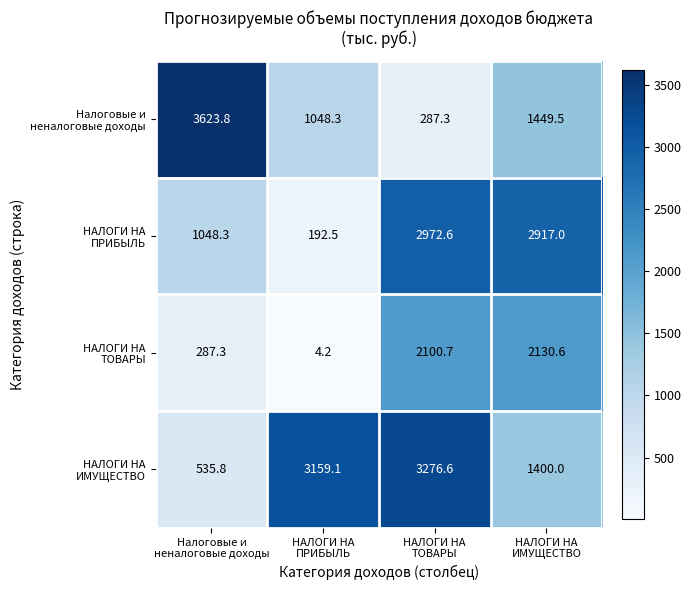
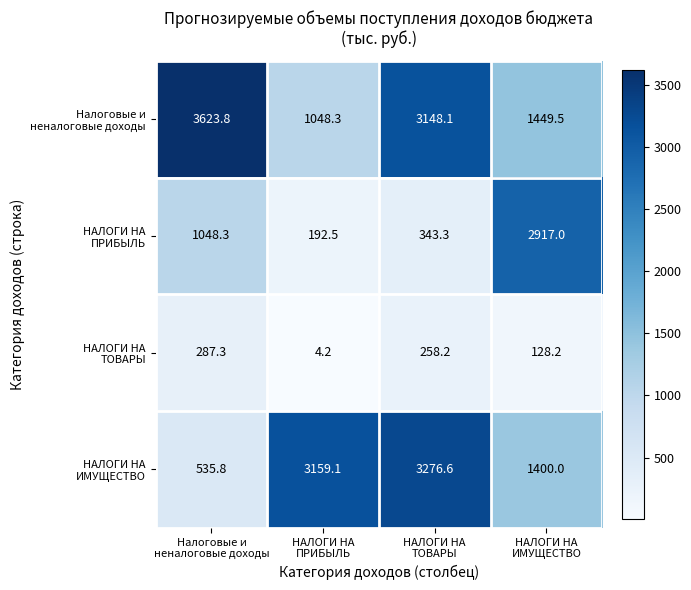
Налоговые и неналоговые доходы, НАЛОГИ НА ТОВАРЫ: 287.3 -> 3148.1
НАЛОГИ НА ПРИБЫЛЬ, НАЛОГИ НА ТОВАРЫ: 2972.6 -> 343.3
НАЛОГИ НА ТОВАРЫ, НАЛОГИ НА ТОВАРЫ: 2100.7 -> 258.2
НАЛОГИ НА ТОВАРЫ, НАЛОГИ НА ИМУЩЕСТВО: 2130.6 -> 128.2
